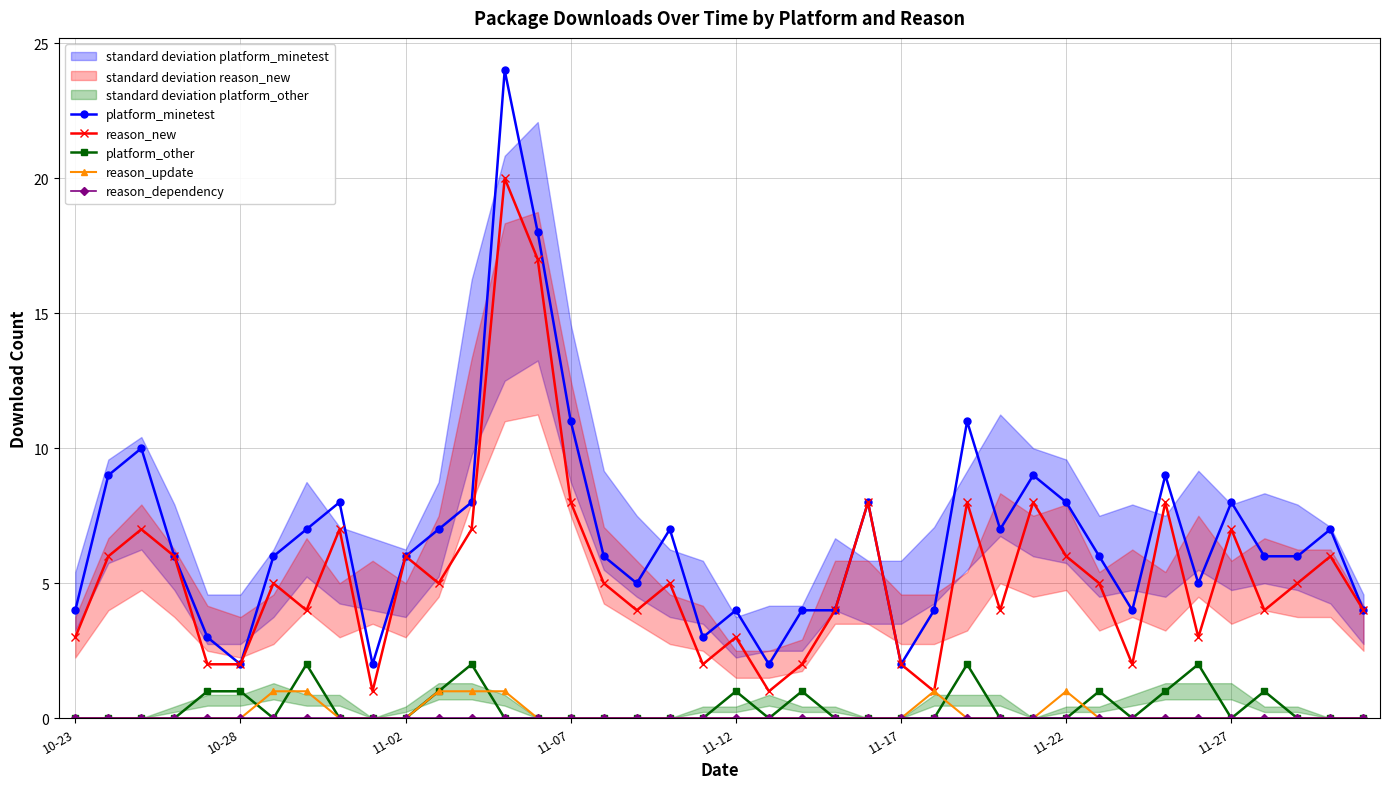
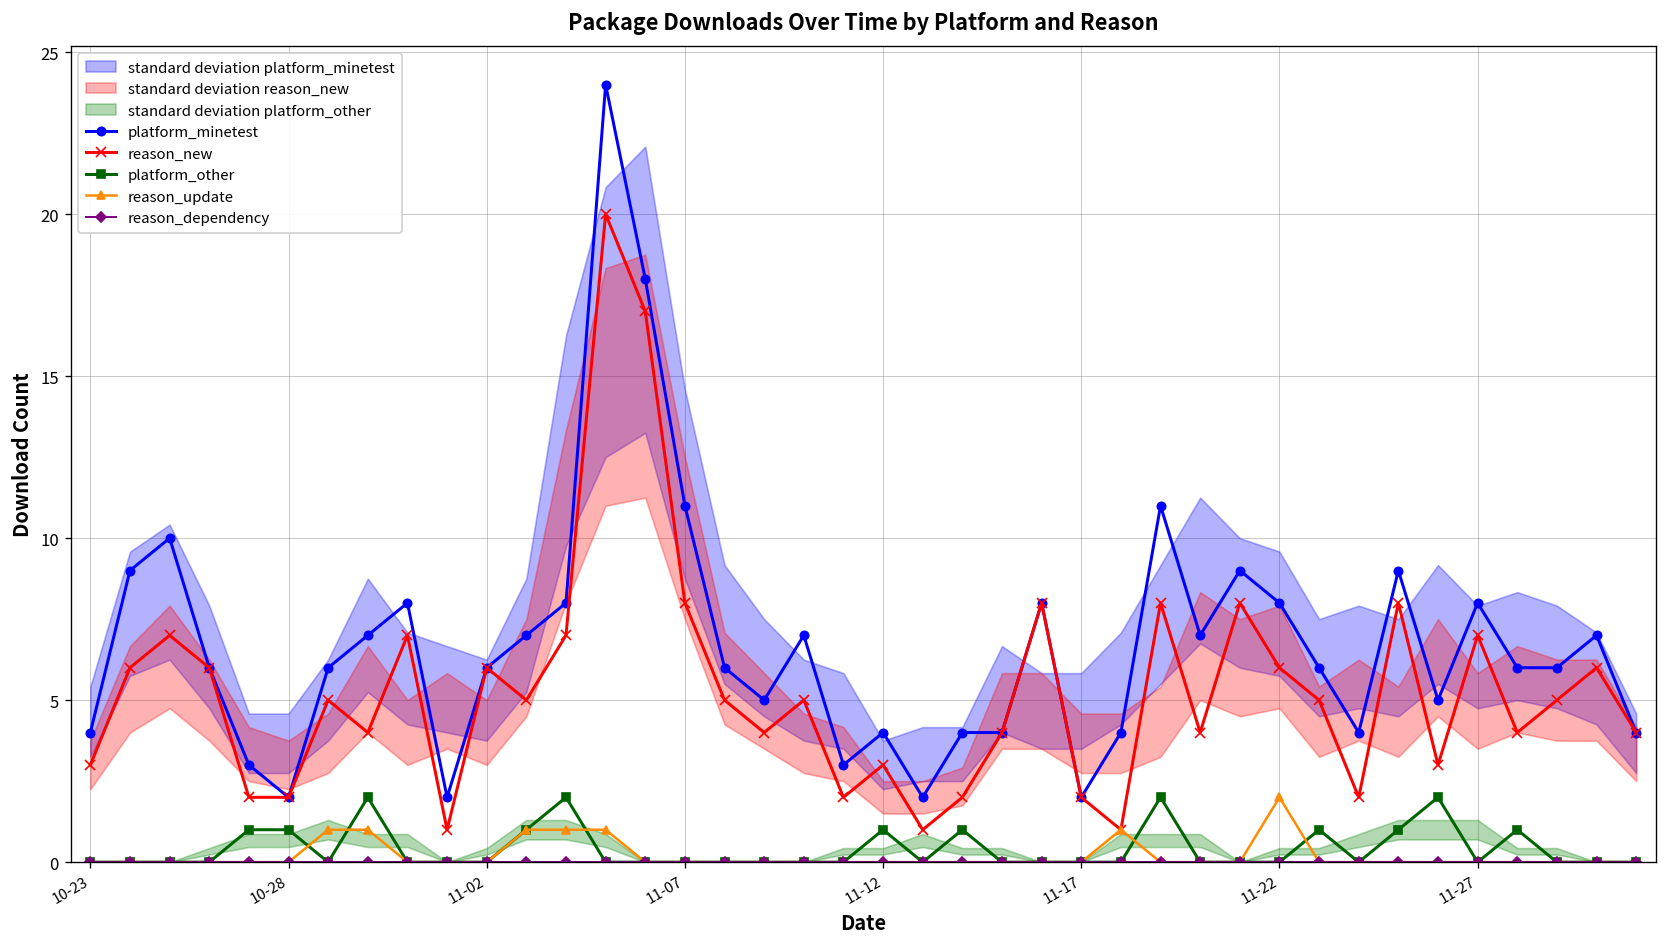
reason_update, 11-22: 1 -> 2
